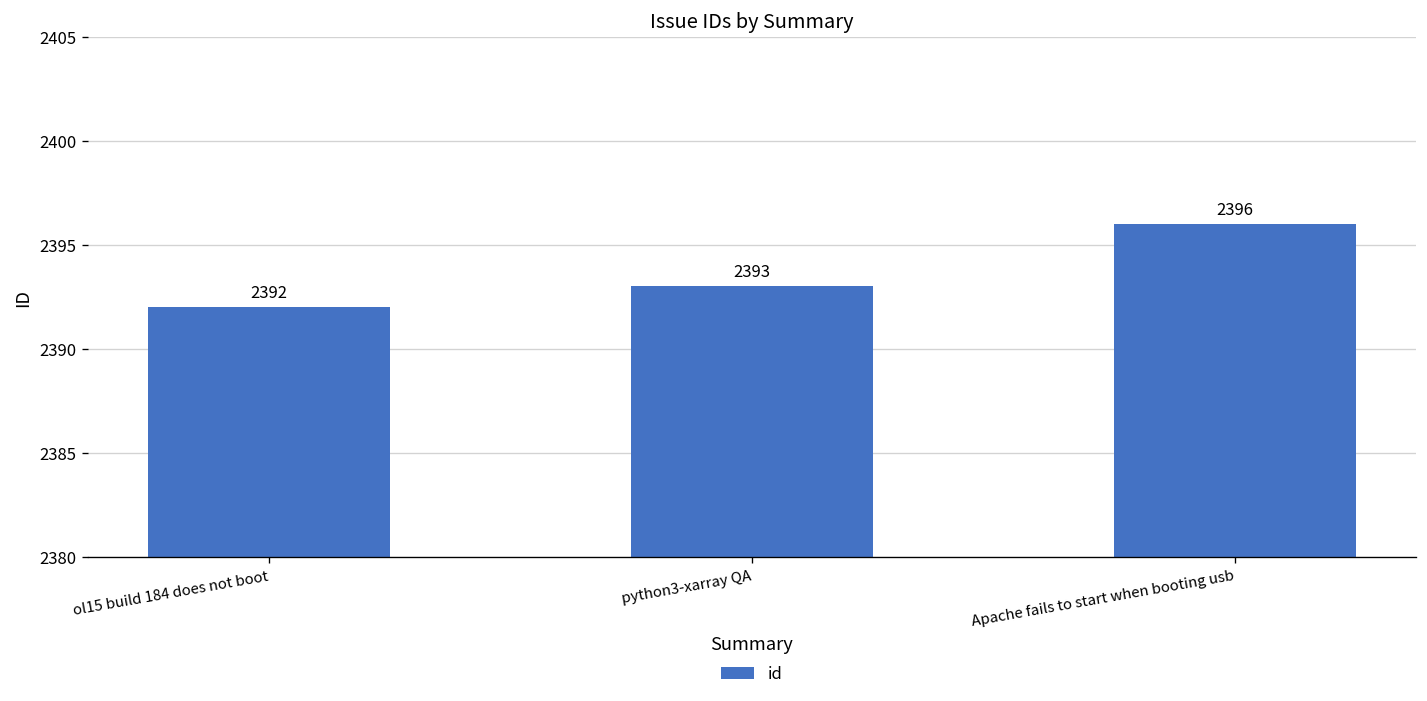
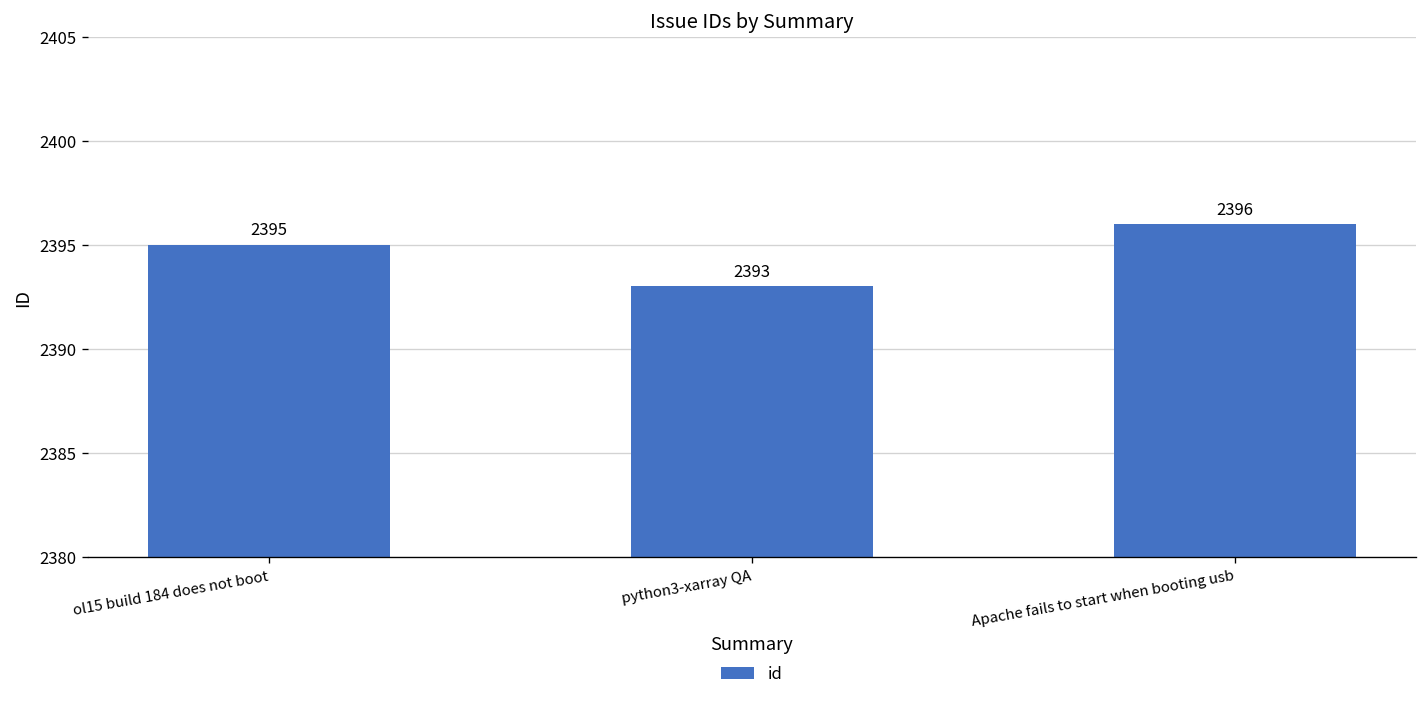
ol15 build 184 does not boot: 2392 -> 2395
